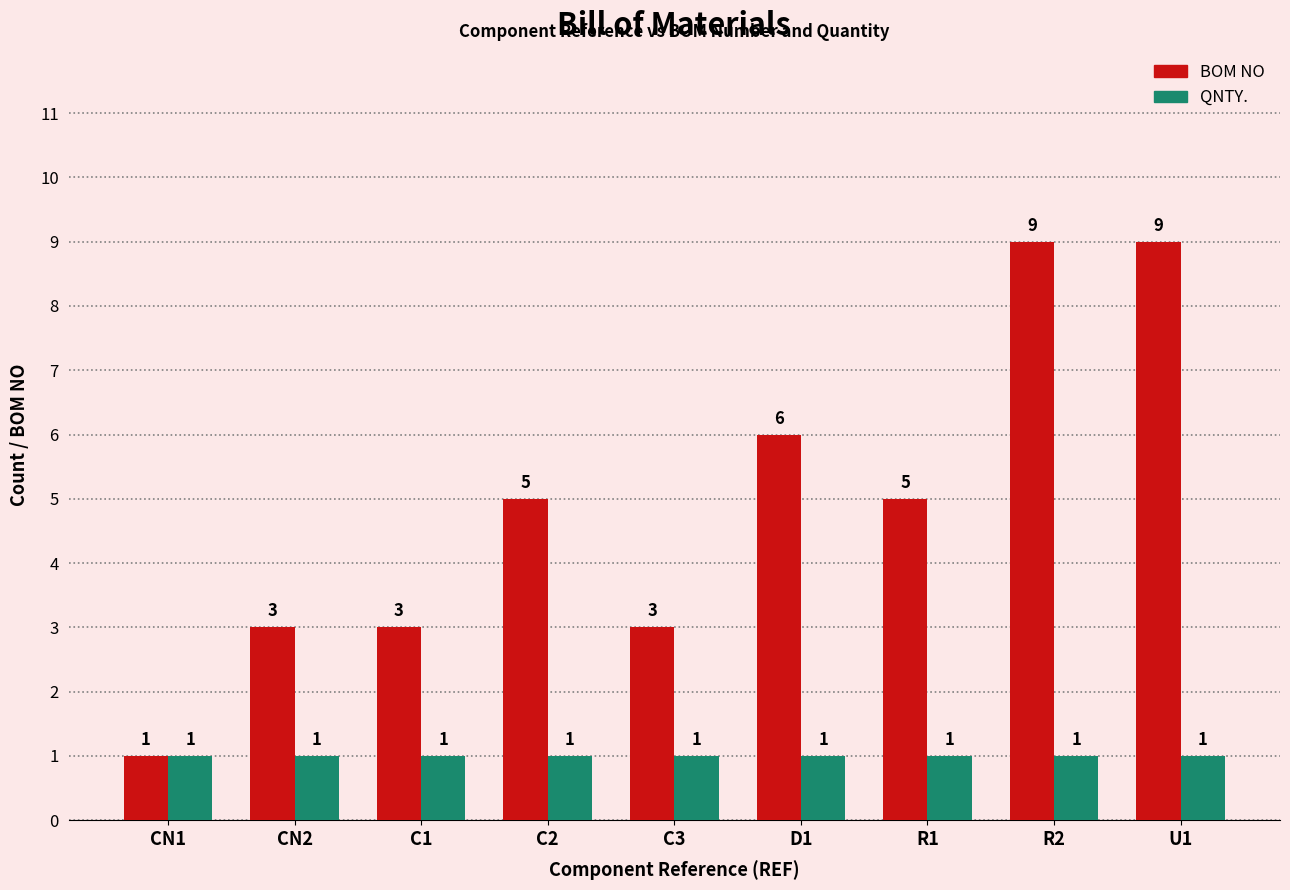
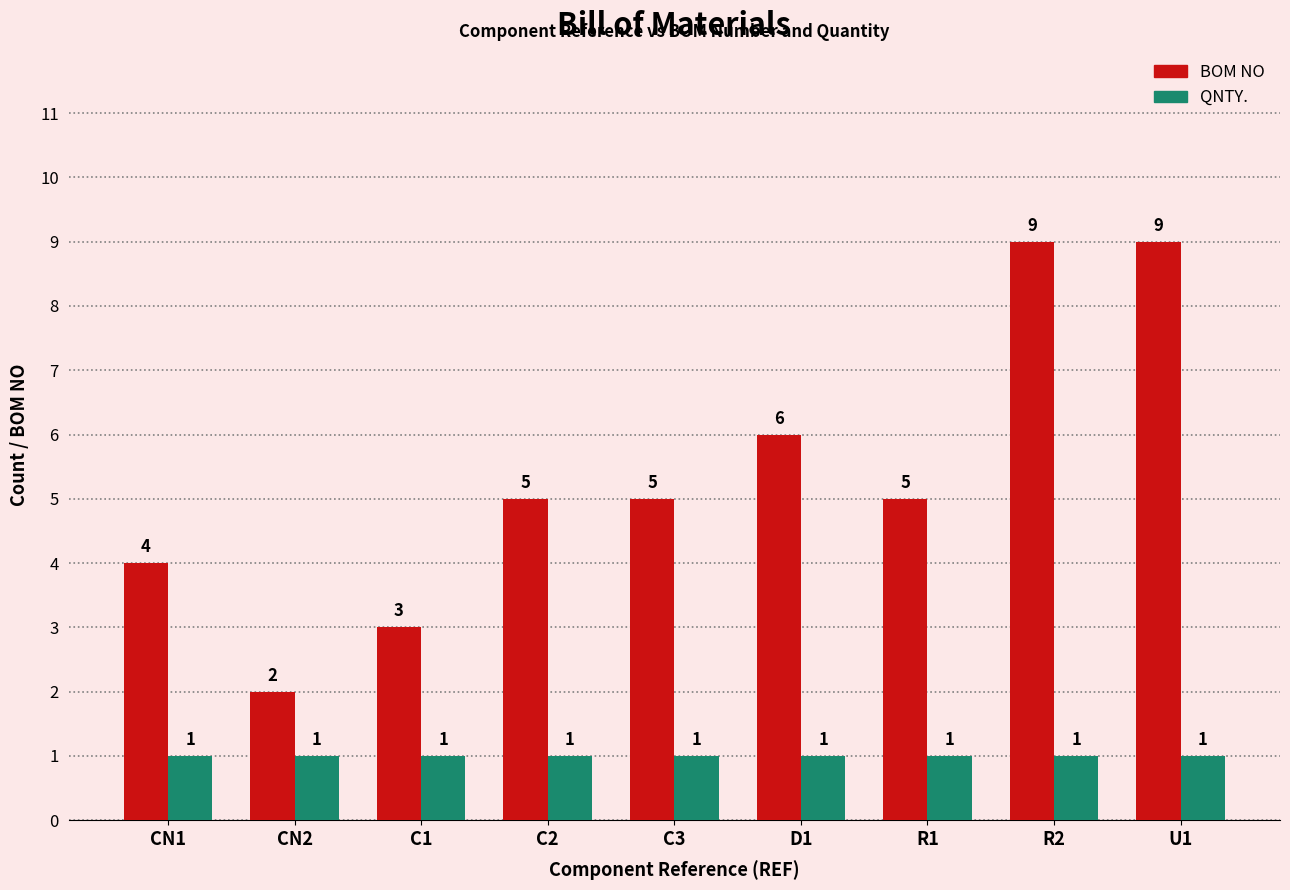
BOM NO, CN1: 1 -> 4
BOM NO, CN2: 3 -> 2
BOM NO, C3: 3 -> 5
